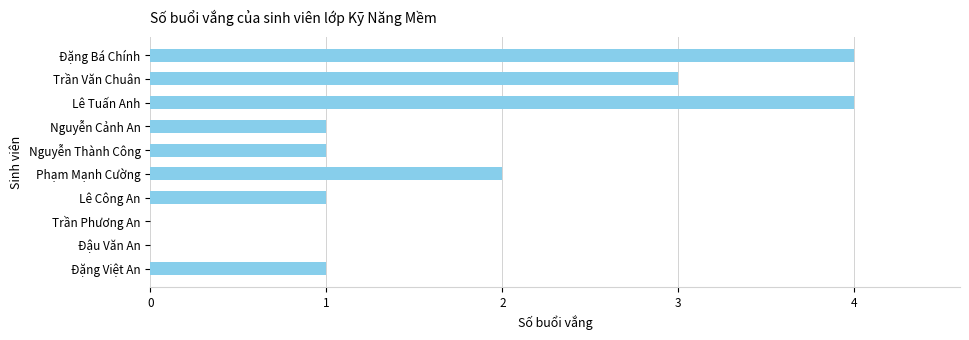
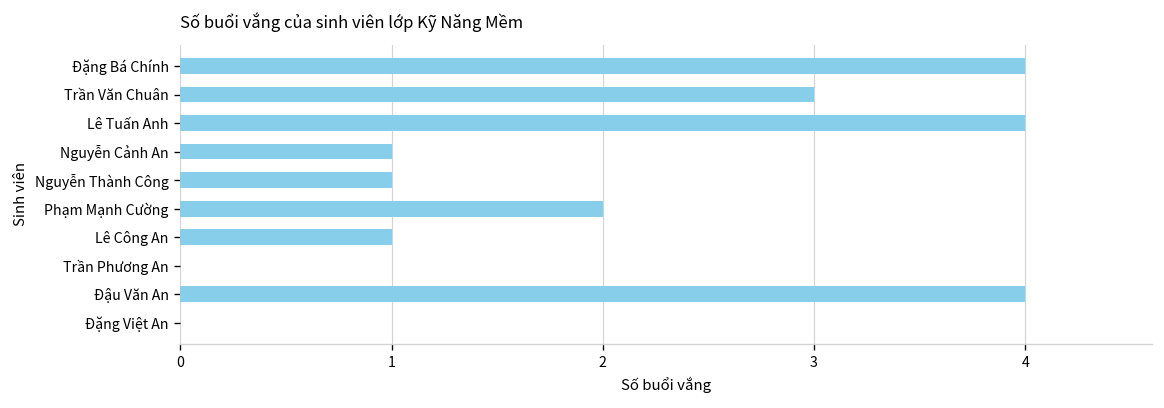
Đậu Văn An: 0 -> 4
Đặng Việt An: 1 -> 0
